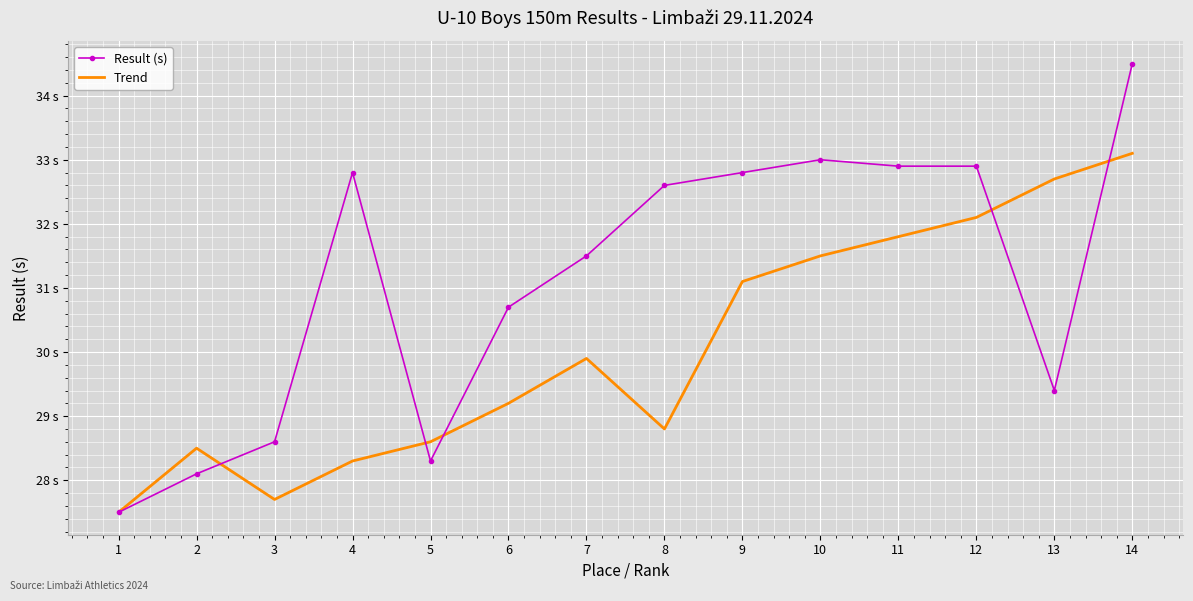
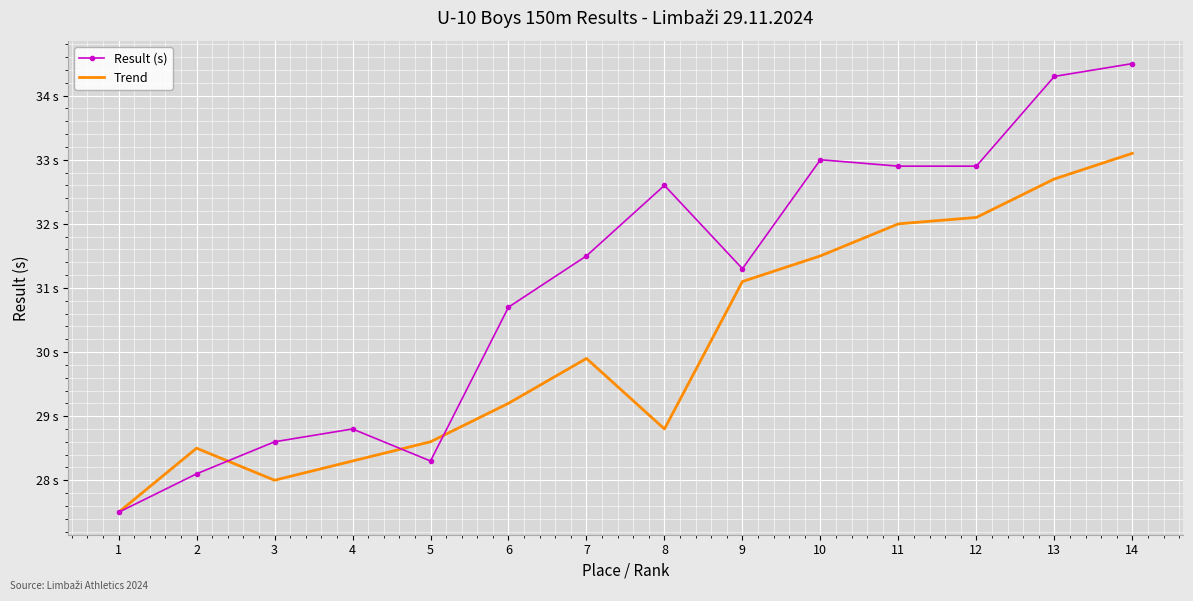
Trend, 3: 27.7 s -> 28.0 s
Result (s), 4: 32.8 s -> 28.8 s
Result (s), 9: 32.8 s -> 31.3 s
Trend, 11: 31.8 s -> 32.0 s
Result (s), 13: 29.4 s -> 34.3 s
